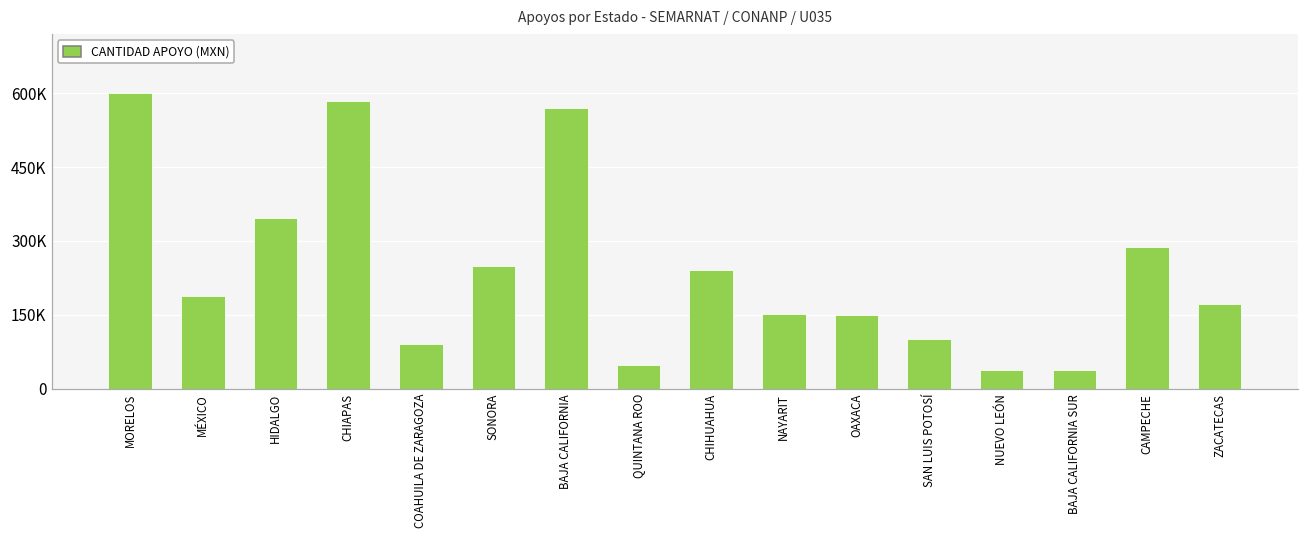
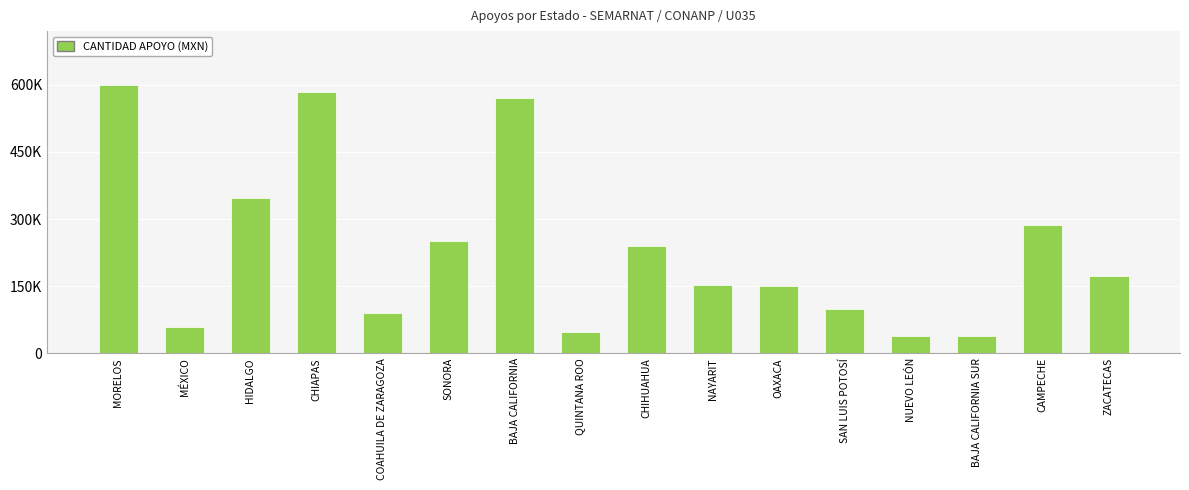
MÉXICO: 190000 -> 60000
